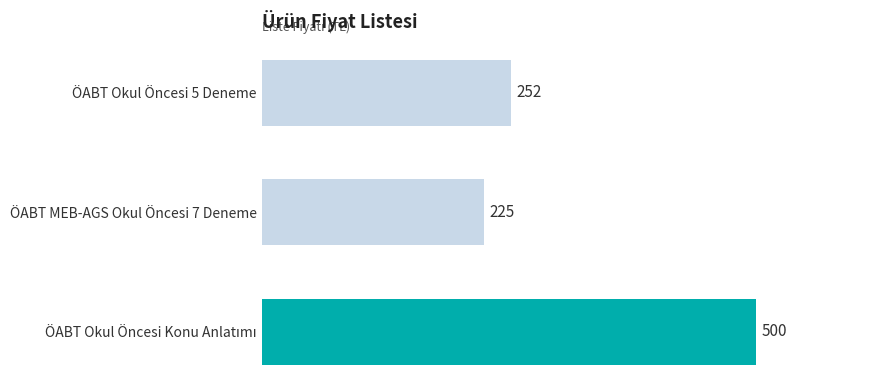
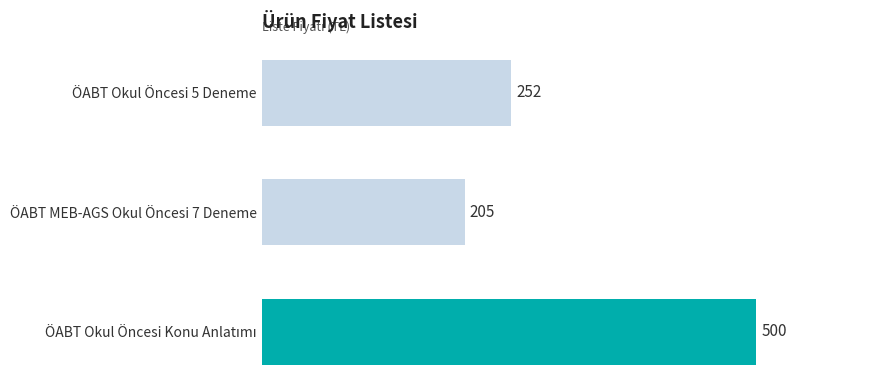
ÖABT MEB-AGS Okul Öncesi 7 Deneme: 225 -> 205
